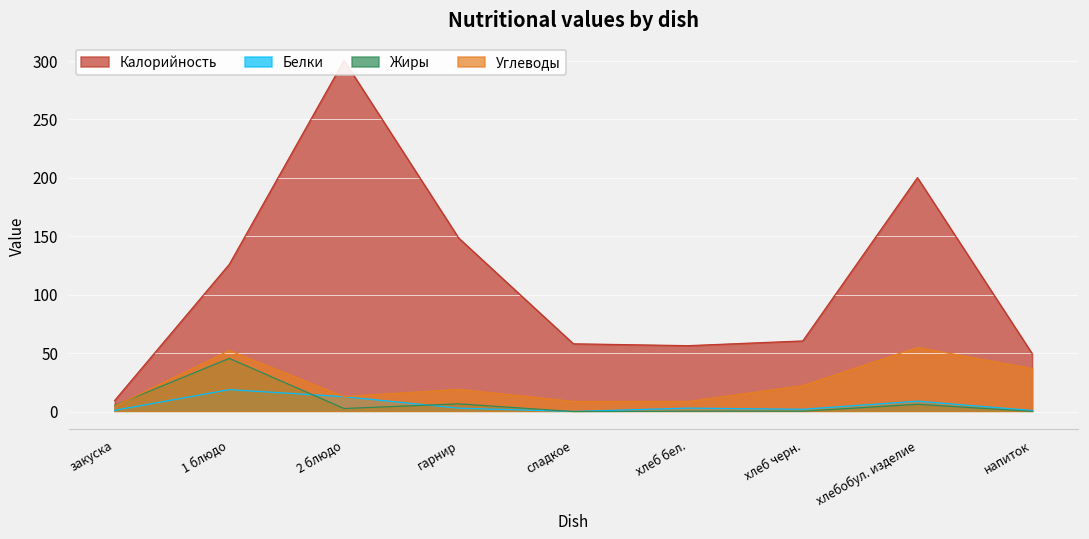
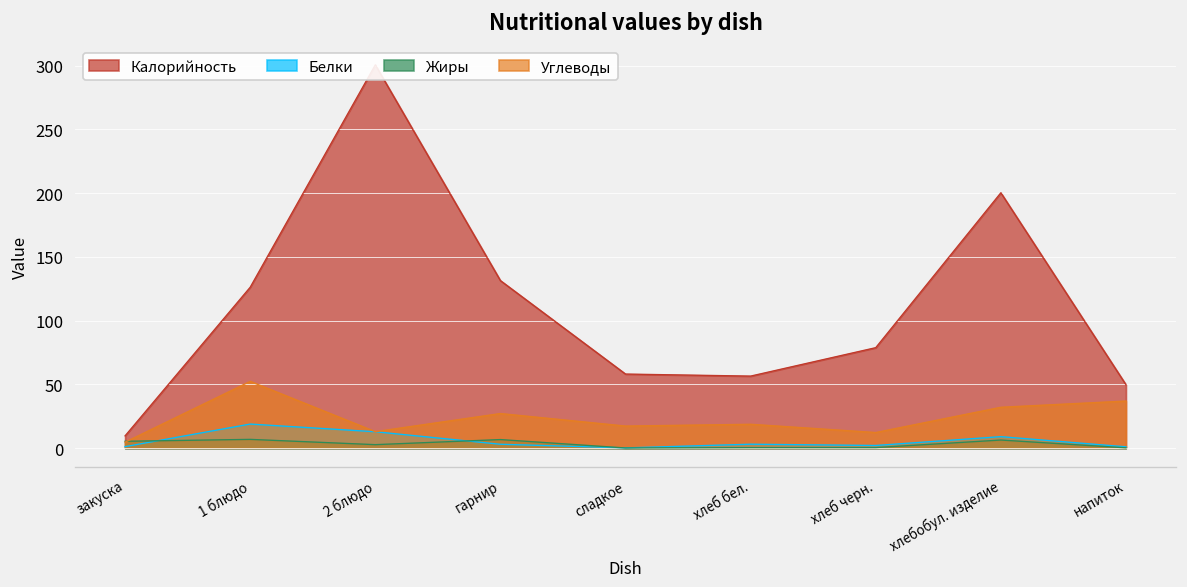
Жиры, 1 блюдо: 46 -> 7
Калорийность, гарнир: 149 -> 131
Углеводы, гарнир: 19 -> 27
Углеводы, сладкое: 9 -> 17
Углеводы, хлеб бел.: 9 -> 19
Калорийность, хлеб черн.: 61 -> 79
Углеводы, хлеб черн.: 22 -> 12
Углеводы, хлебобул. изделие: 55 -> 32
